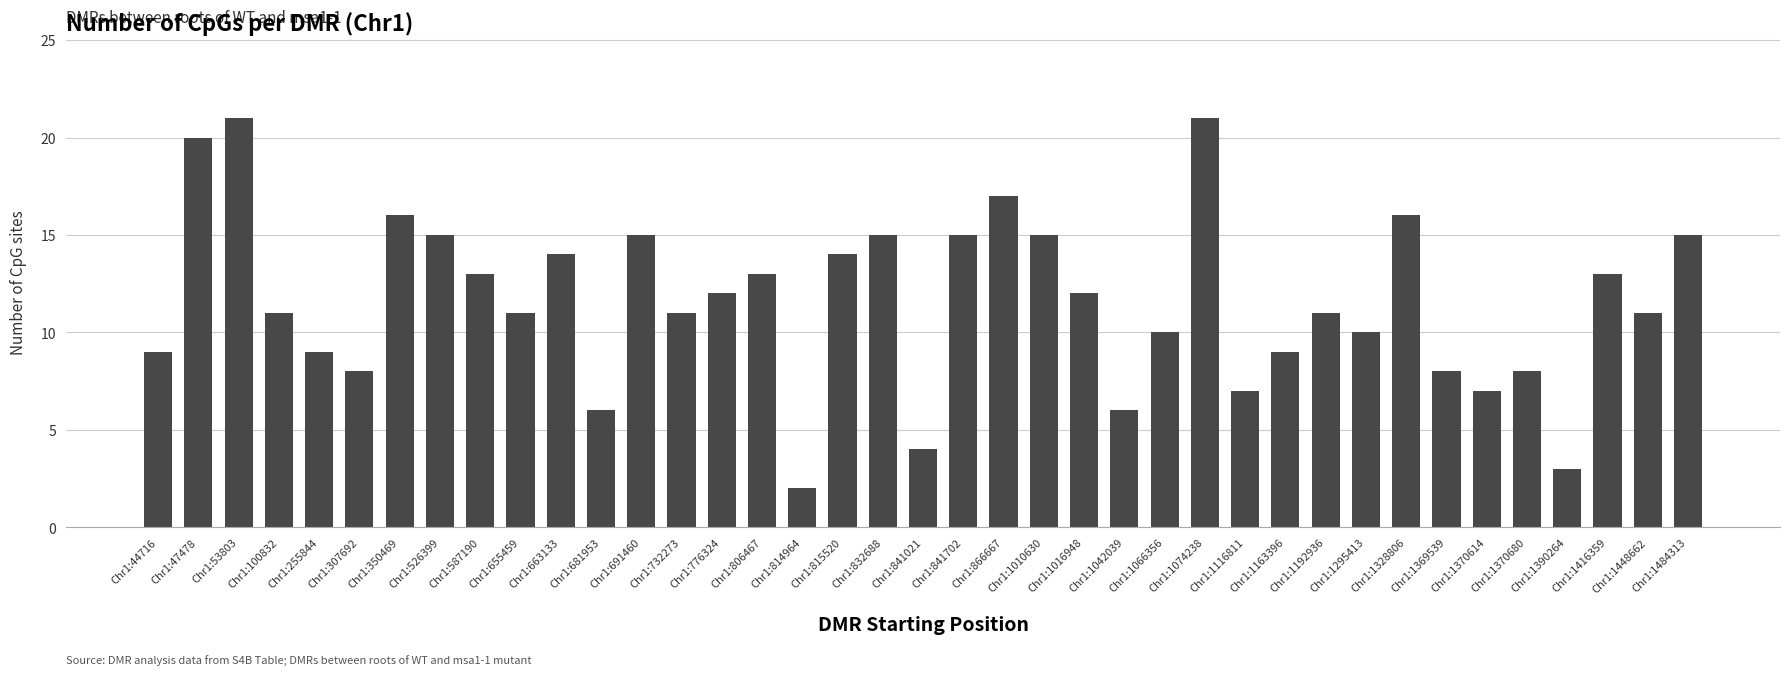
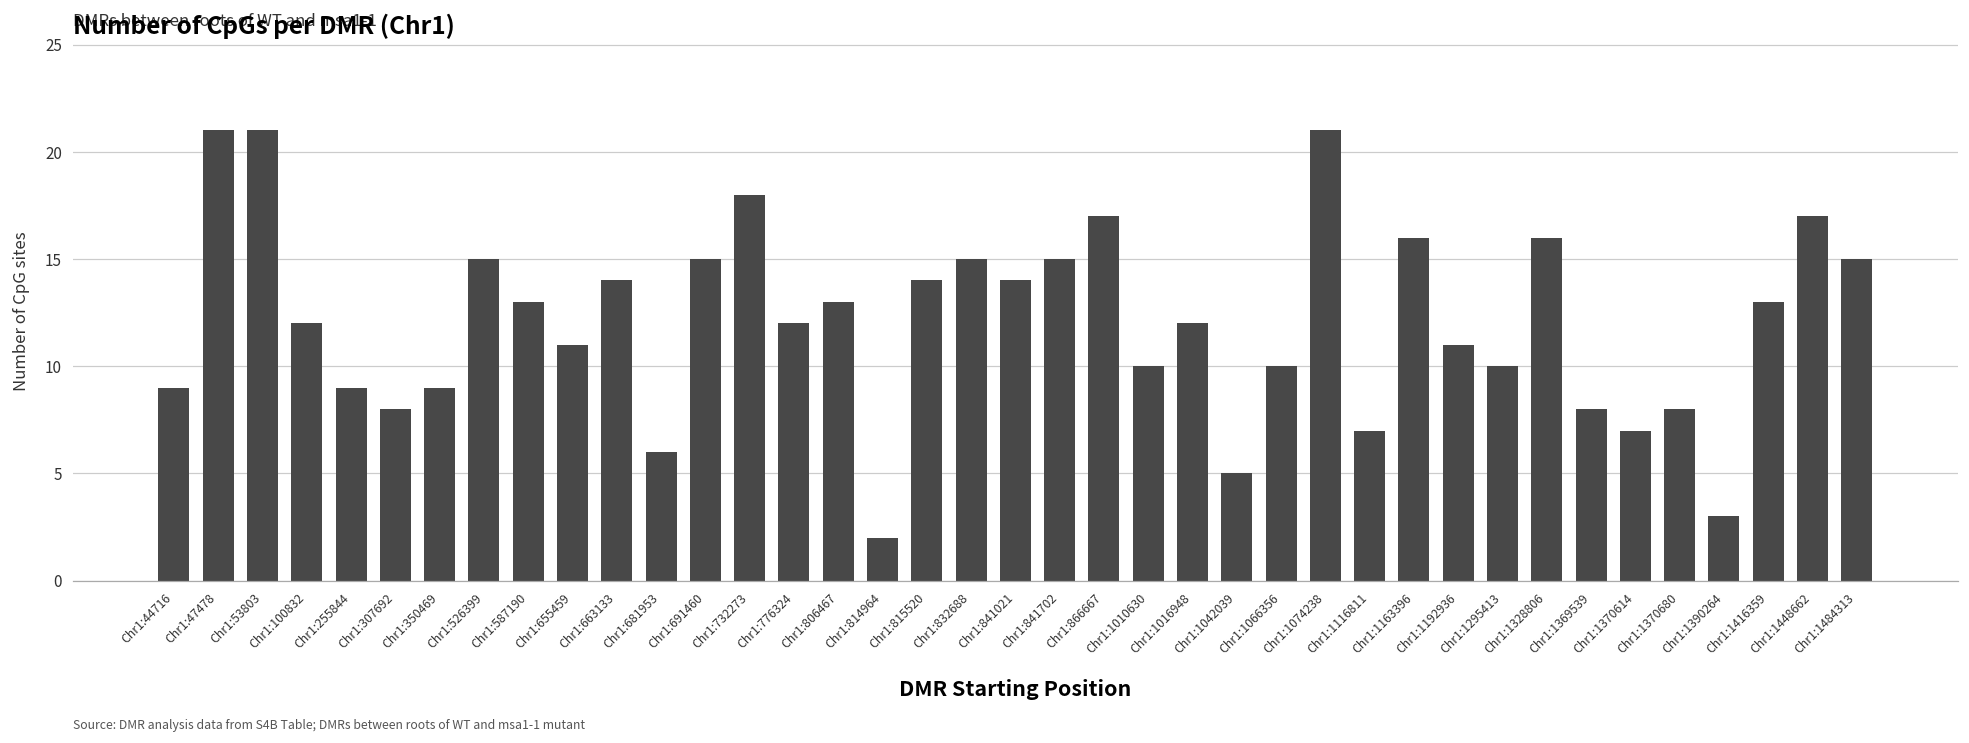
Chr1:47478: 20 -> 21
Chr1:100832: 11 -> 12
Chr1:350469: 16 -> 9
Chr1:732273: 11 -> 18
Chr1:841021: 4 -> 14
Chr1:1010630: 15 -> 10
Chr1:1042039: 6 -> 5
Chr1:1163396: 9 -> 16
Chr1:1448662: 11 -> 17
